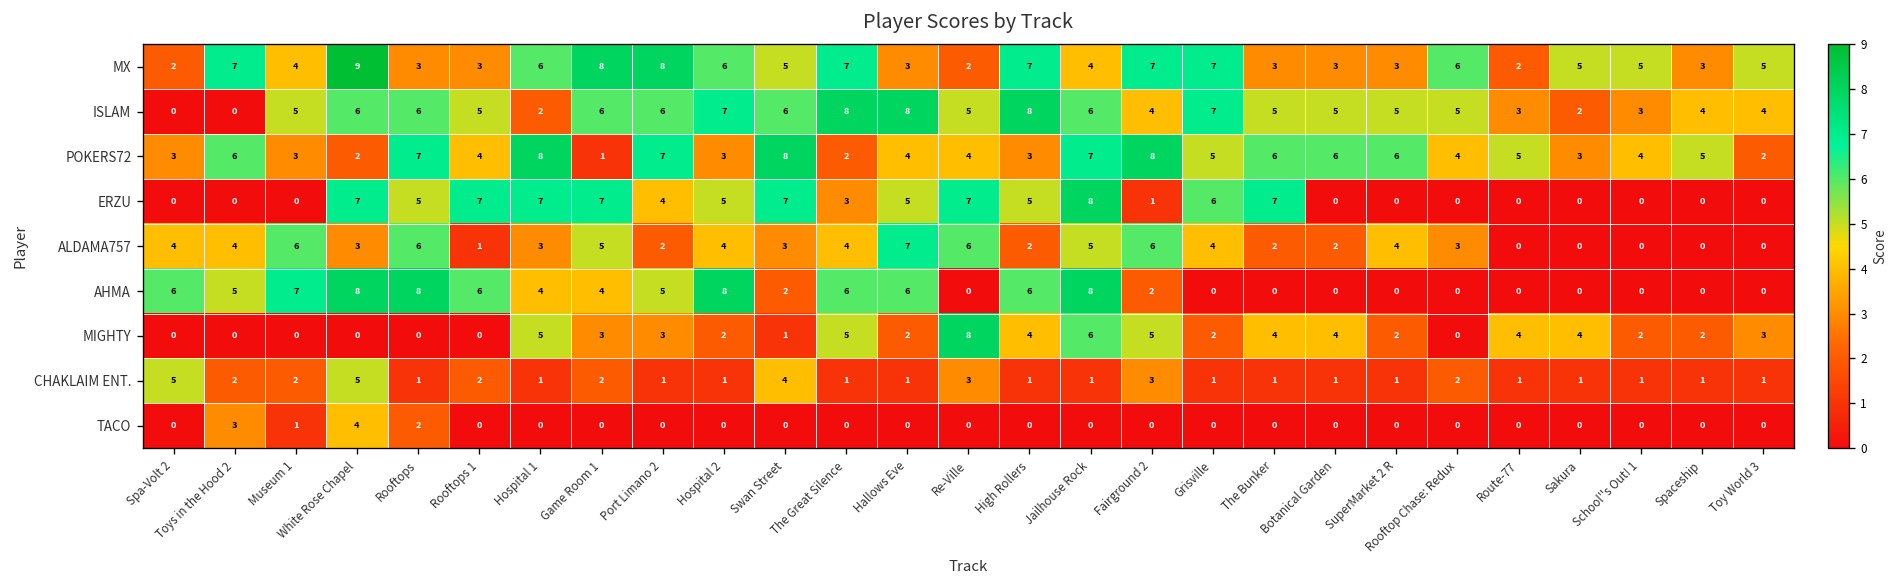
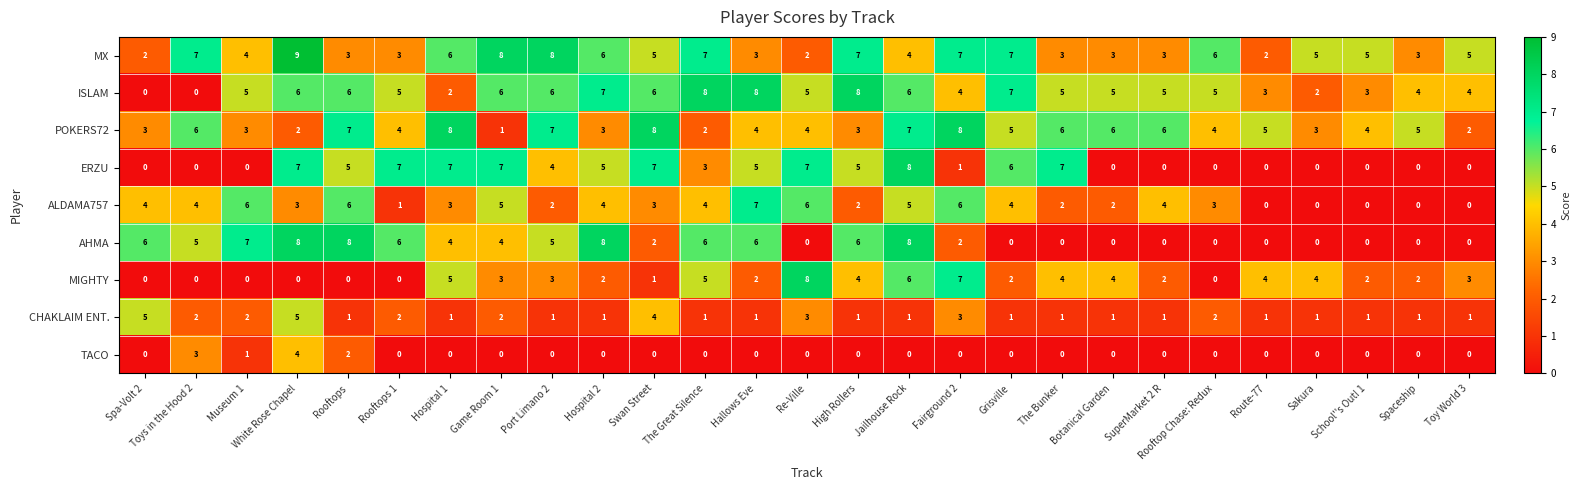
MIGHTY, Fairground 2: 5 -> 7
